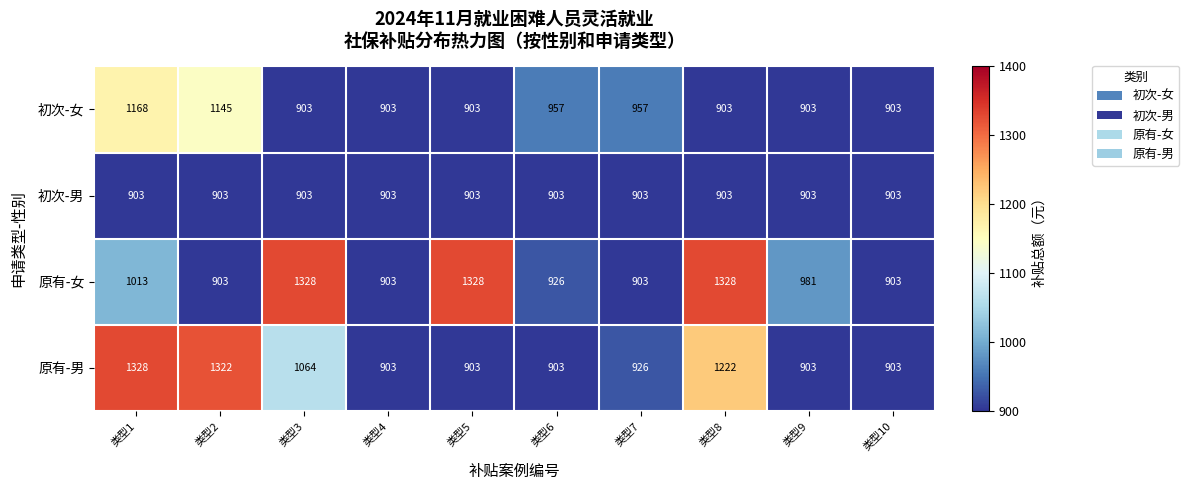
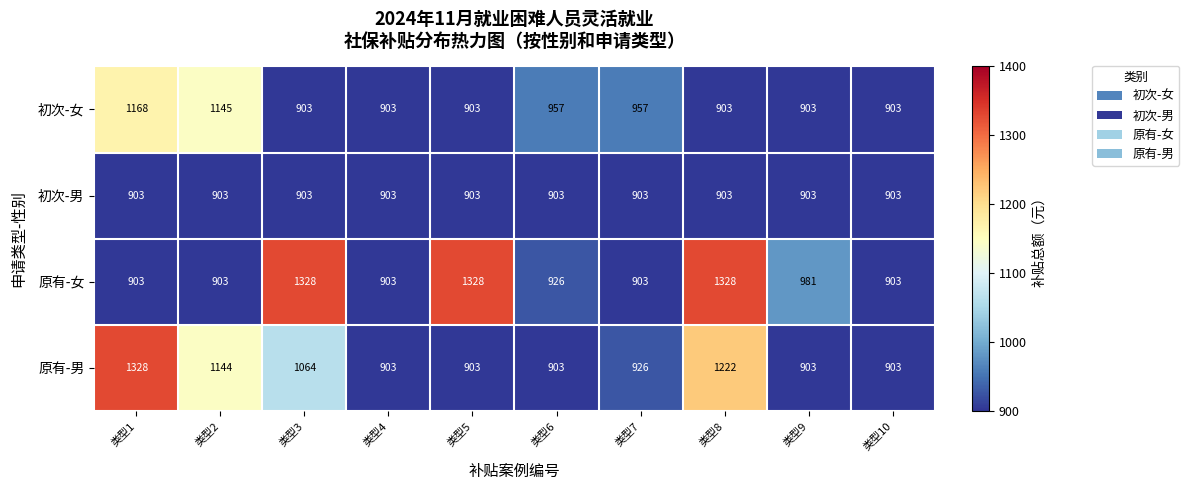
原有-女, 类型1: 1013 -> 903
原有-男, 类型2: 1322 -> 1144
